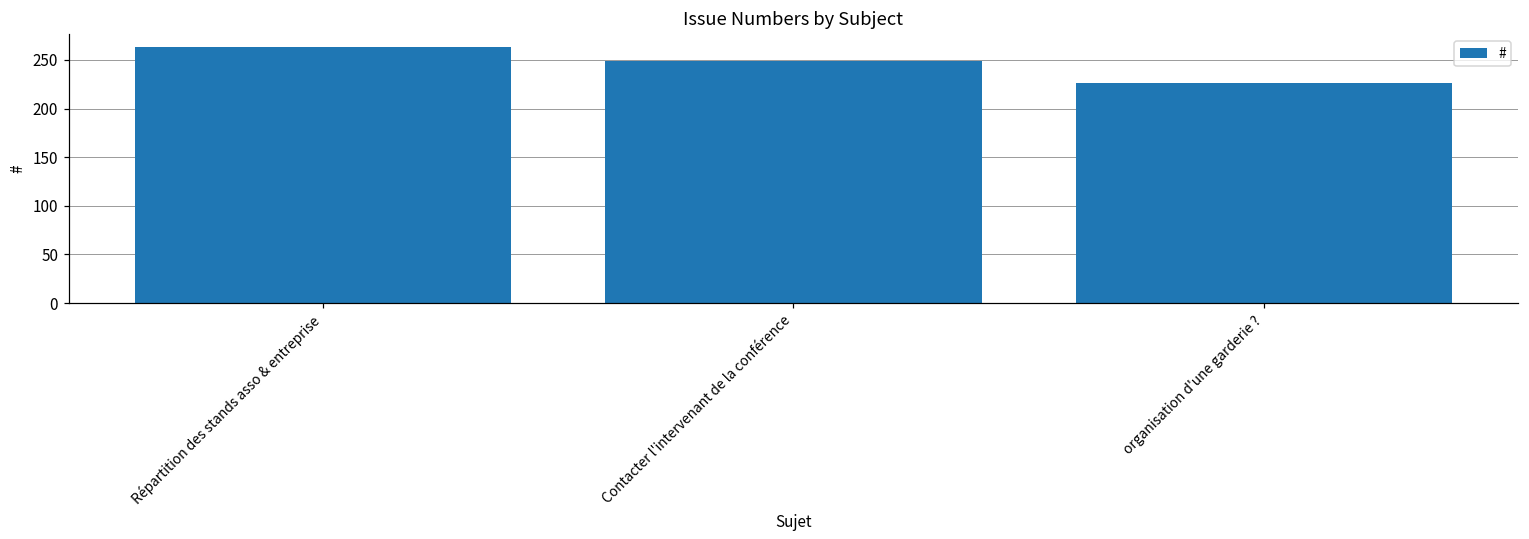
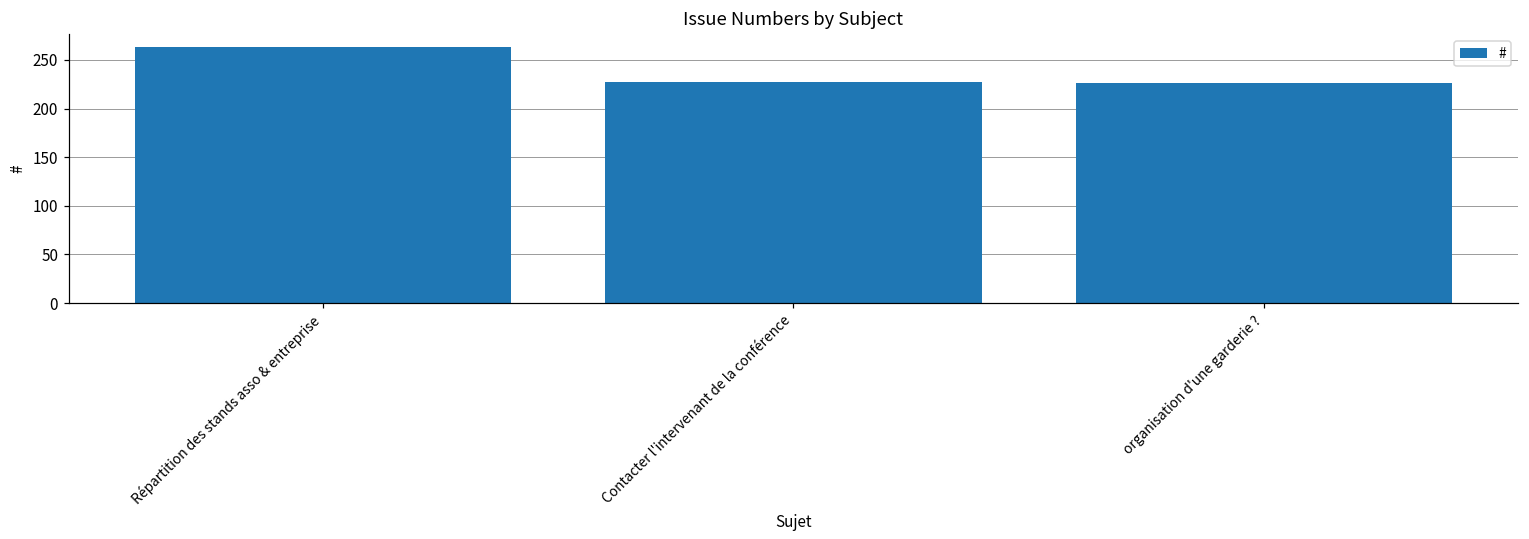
Contacter l'intervenant de la conférence: 250 -> 230
